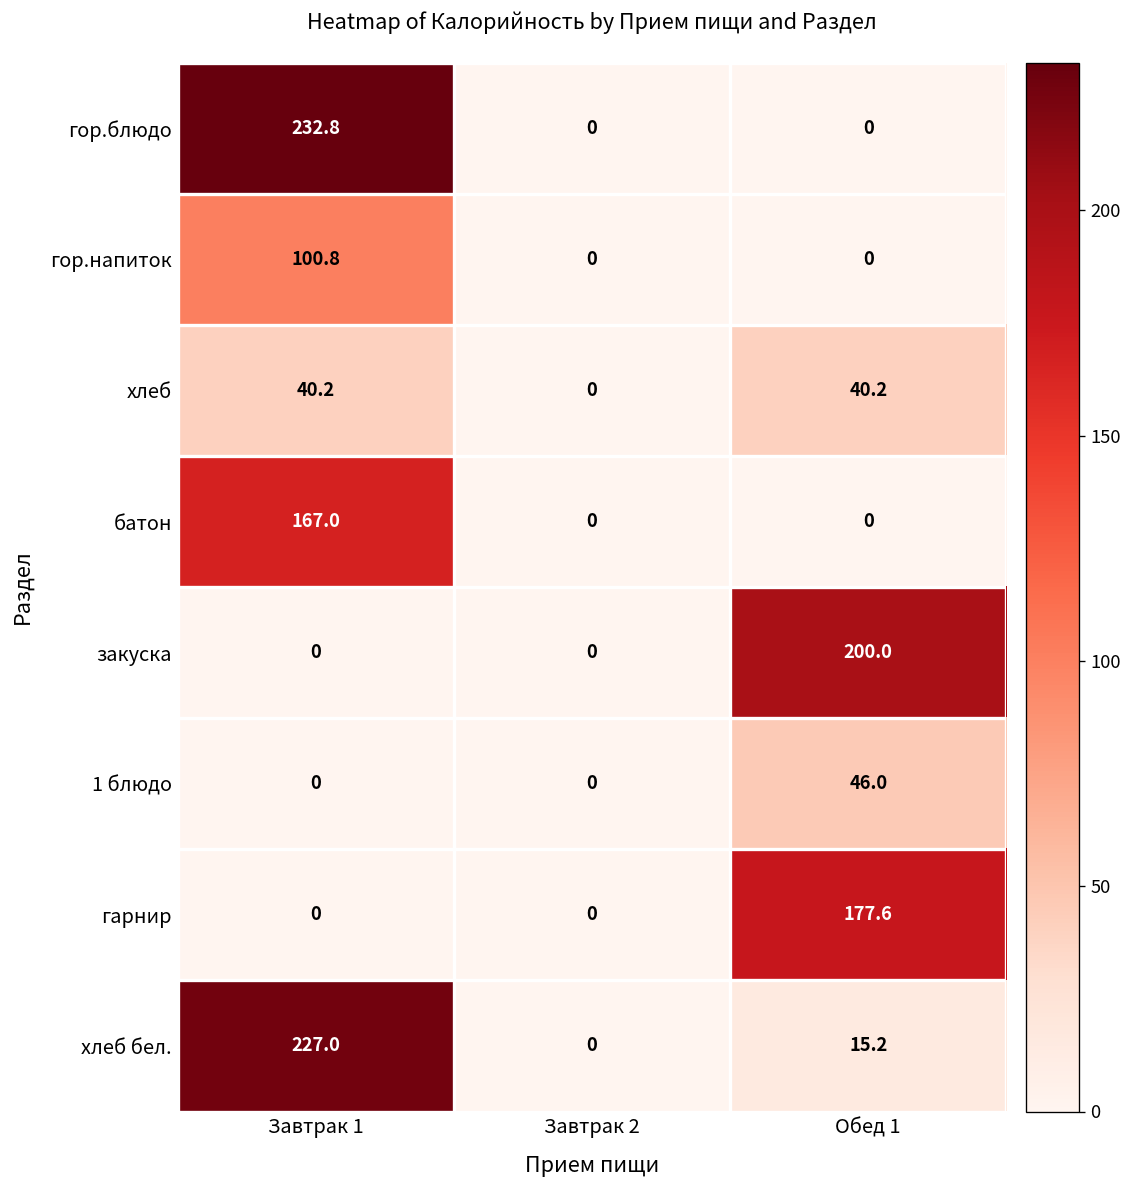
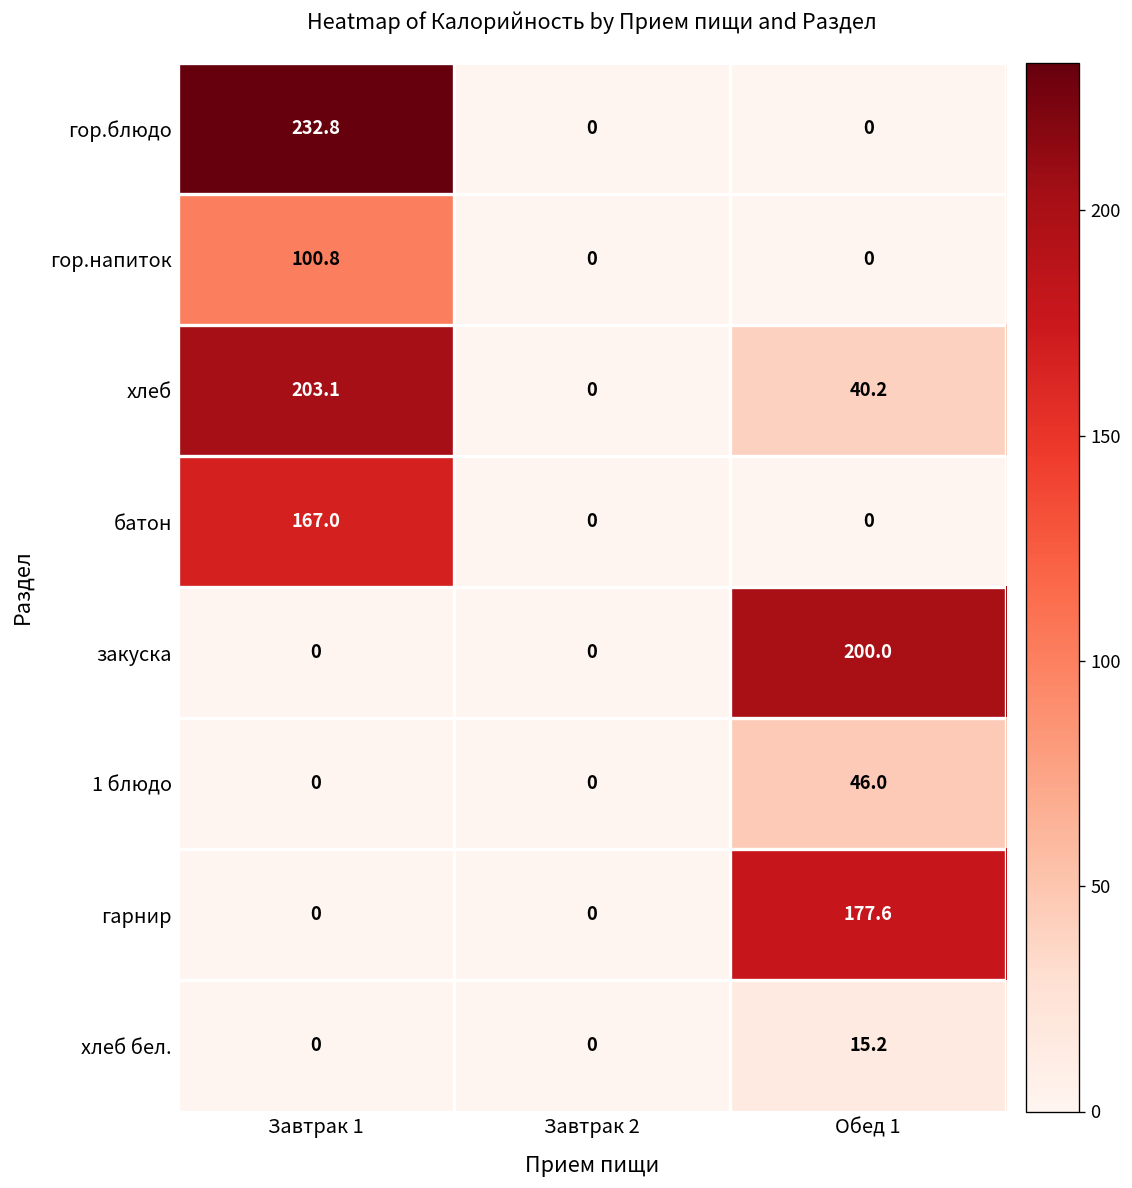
хлеб, Завтрак 1: 40.2 -> 203.1
хлеб бел., Завтрак 1: 227.0 -> 0
